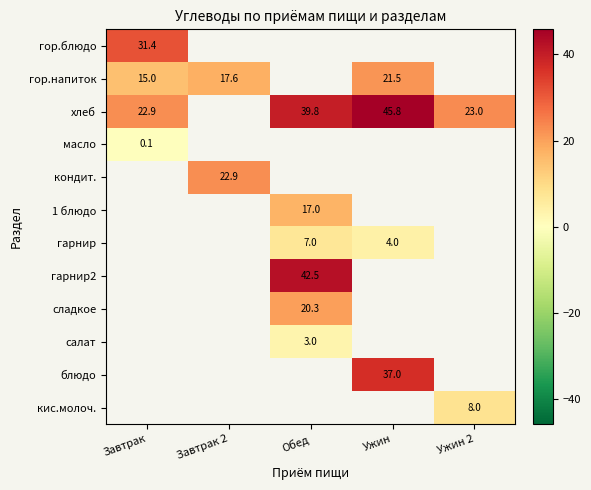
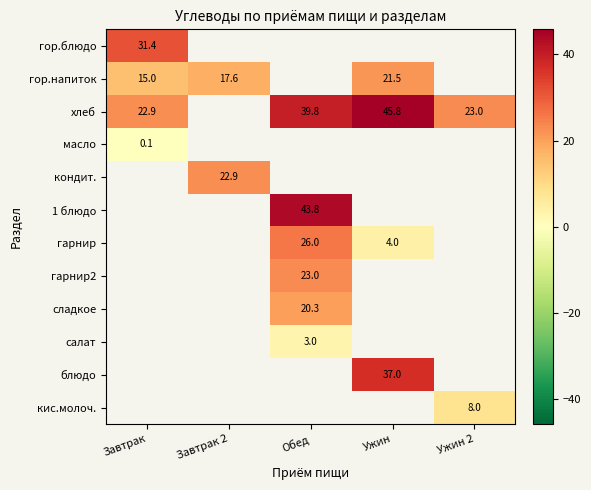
1 блюдо, Обед: 17.0 -> 43.8
гарнир, Обед: 7.0 -> 26.0
гарнир2, Обед: 42.5 -> 23.0
